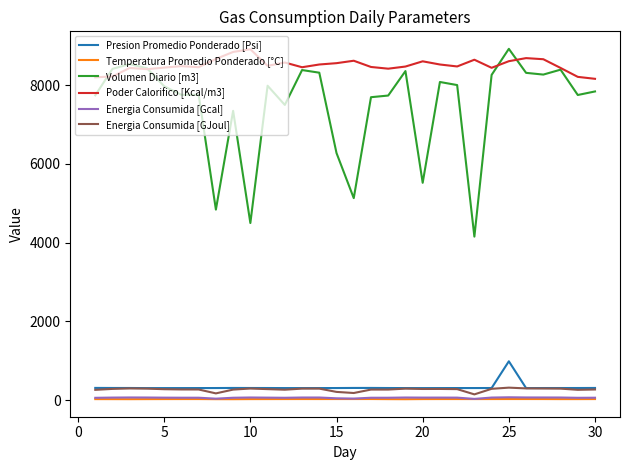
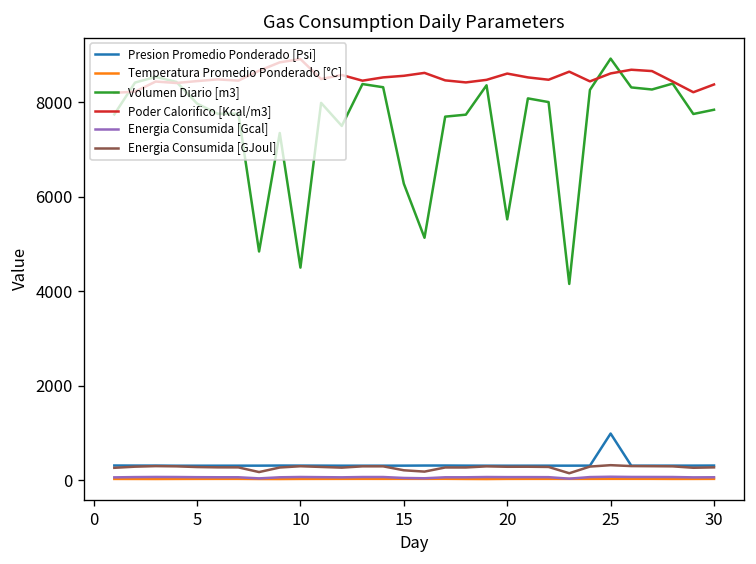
Poder Calorifico [Kcal/m3], 30: 8200 -> 8400
